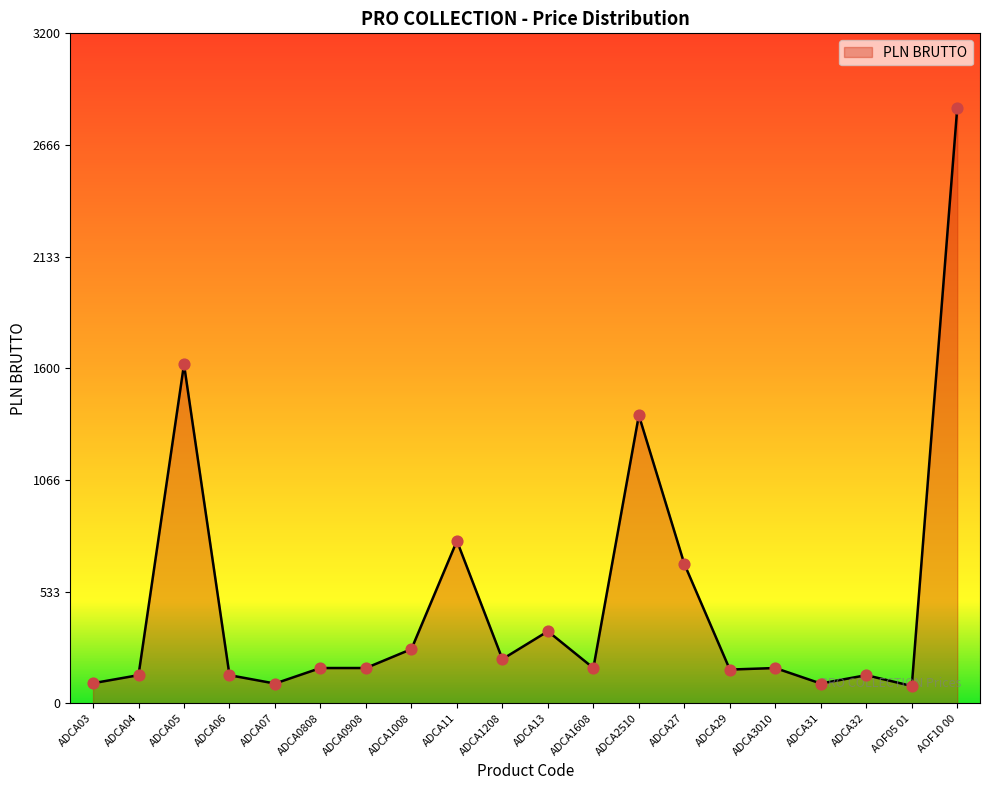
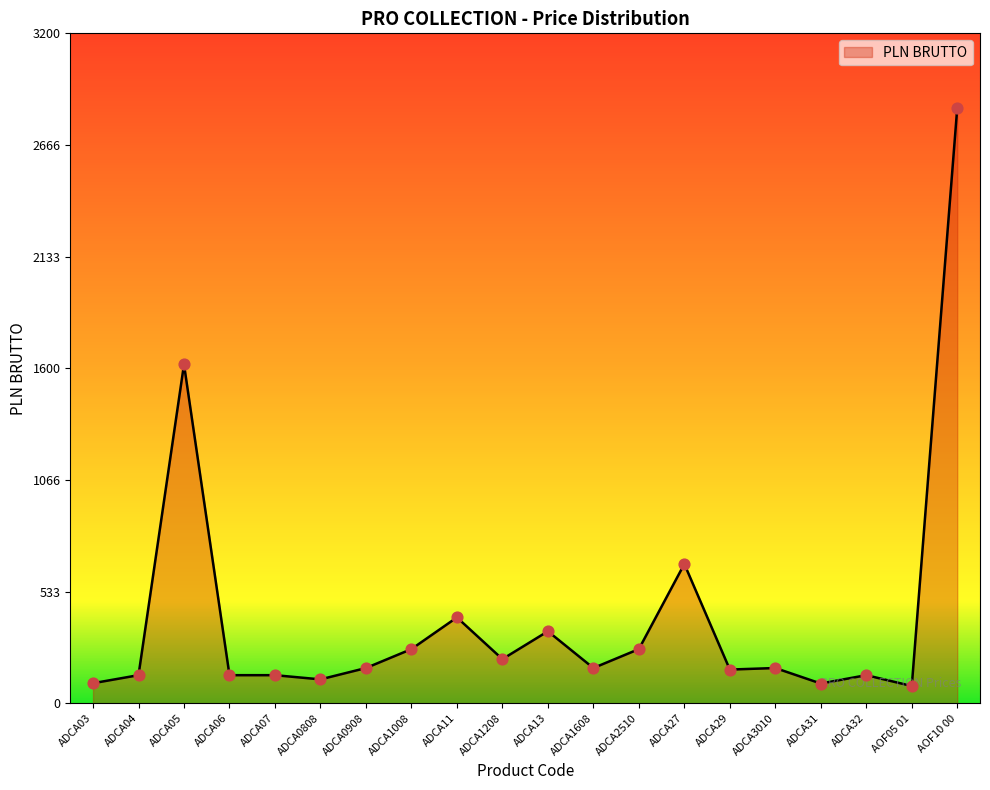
ADCA07: 90 -> 130
ADCA0808: 170 -> 110
ADCA11: 780 -> 410
ADCA2510: 1380 -> 260
